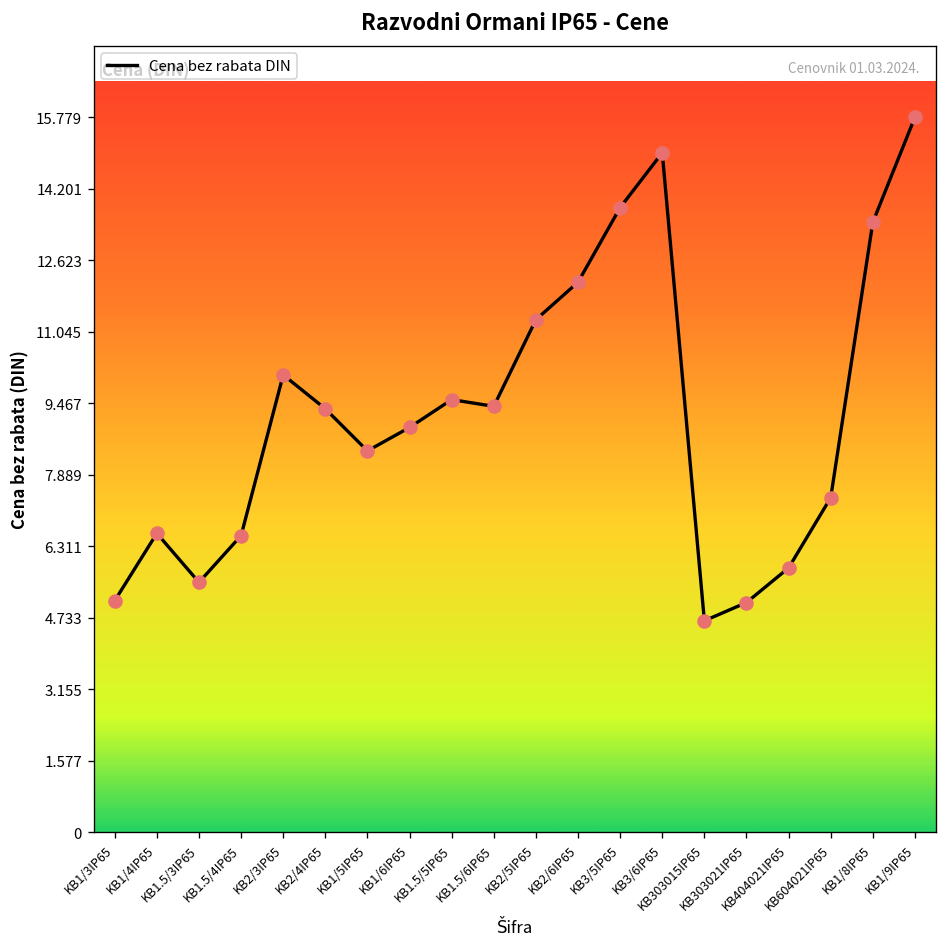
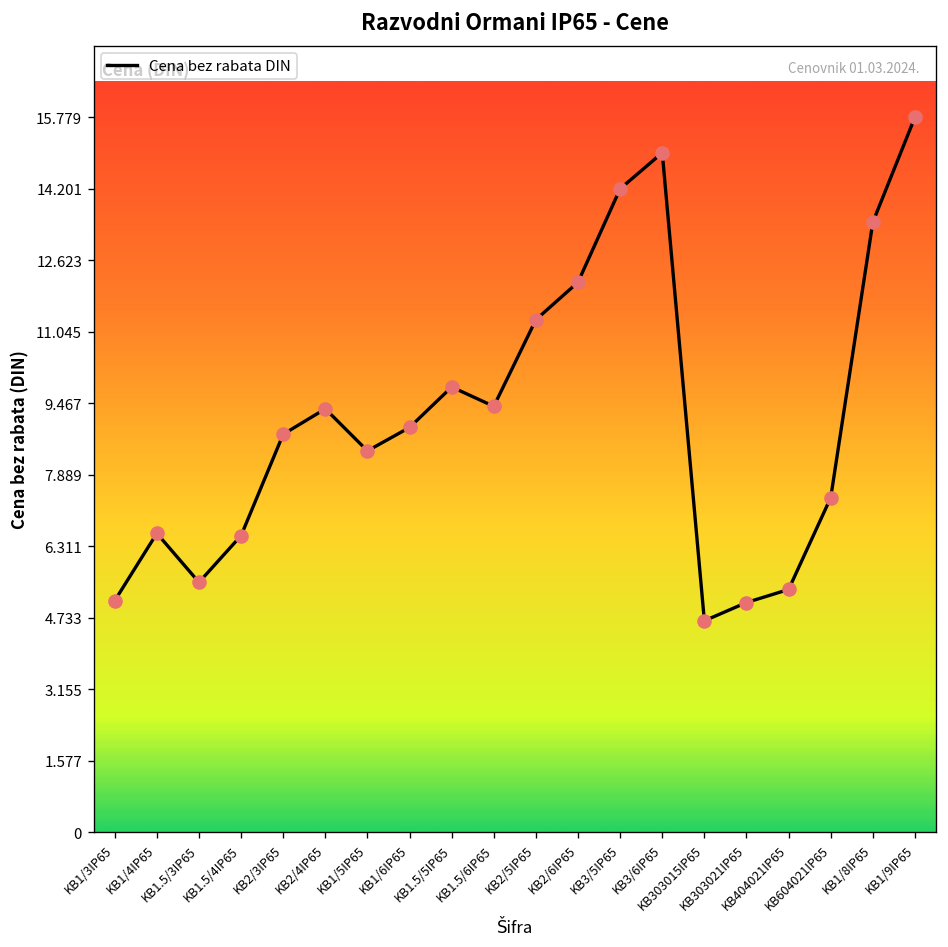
KB2/3IP65: 10.1 -> 8.8
KB1.5/5IP65: 9.5 -> 9.8
KB3/5IP65: 13.8 -> 14.2
KB404021IP65: 5.8 -> 5.4
